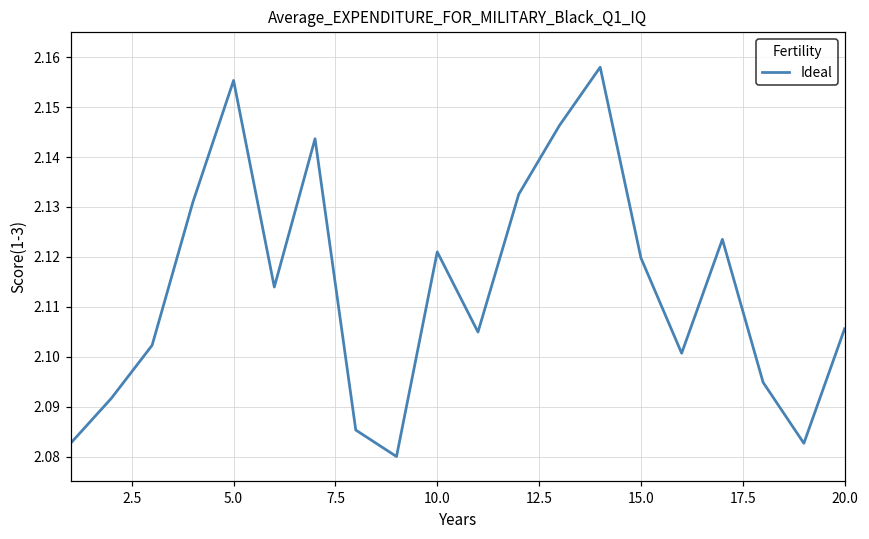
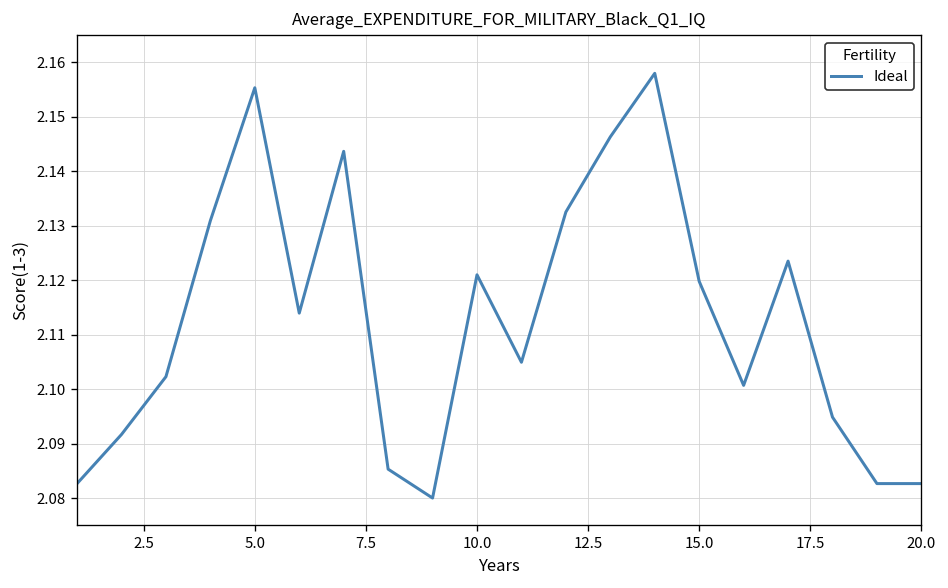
20.0: 2.106 -> 2.083
